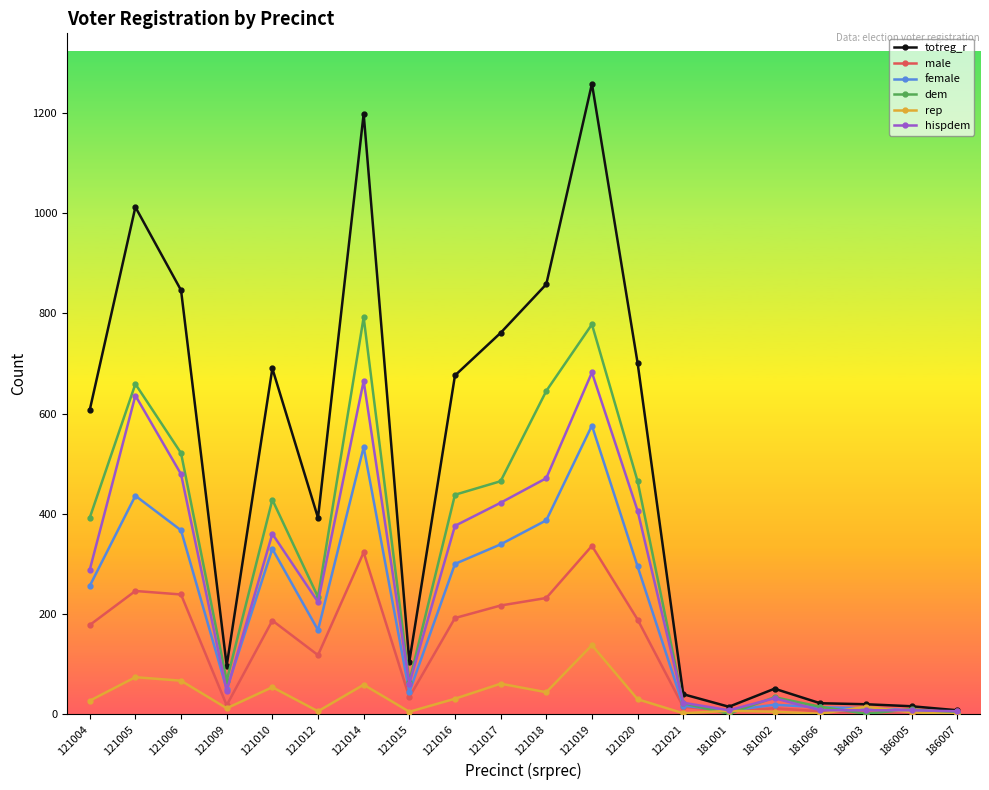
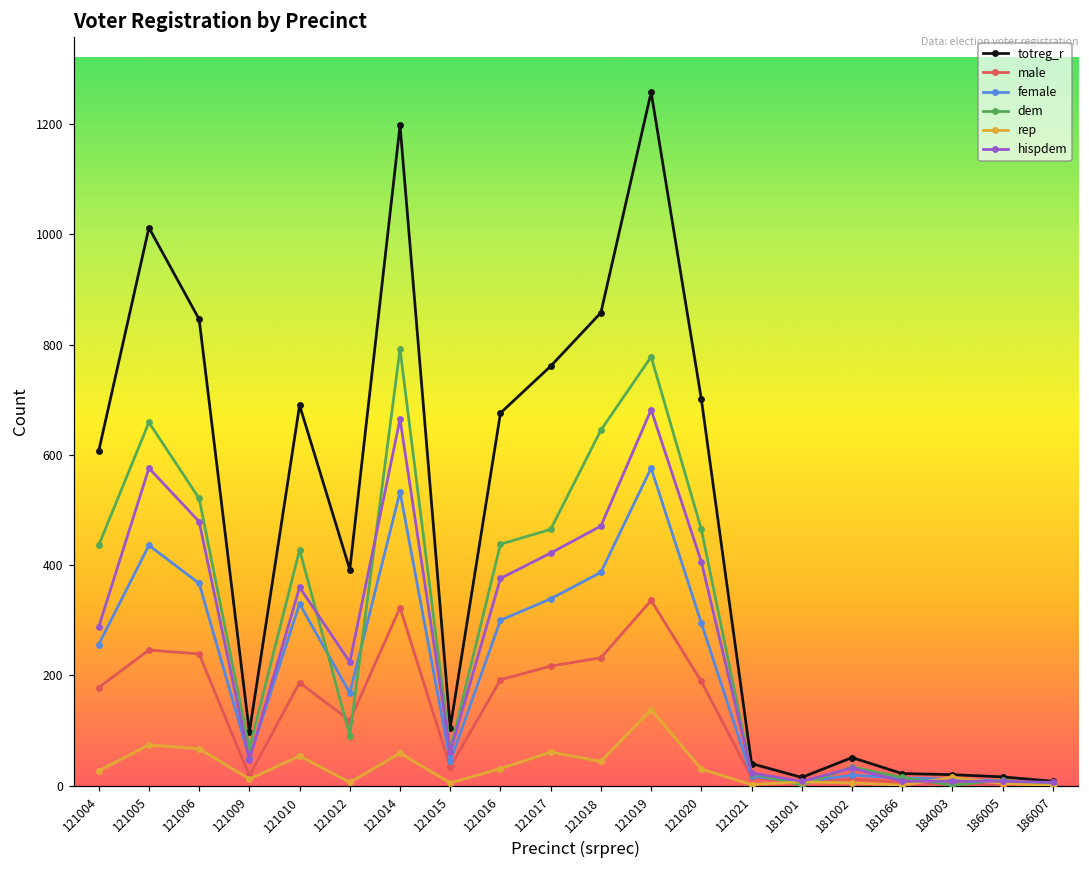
dem, 121004: 390 -> 440
hispdem, 121005: 640 -> 580
dem, 121012: 230 -> 90
